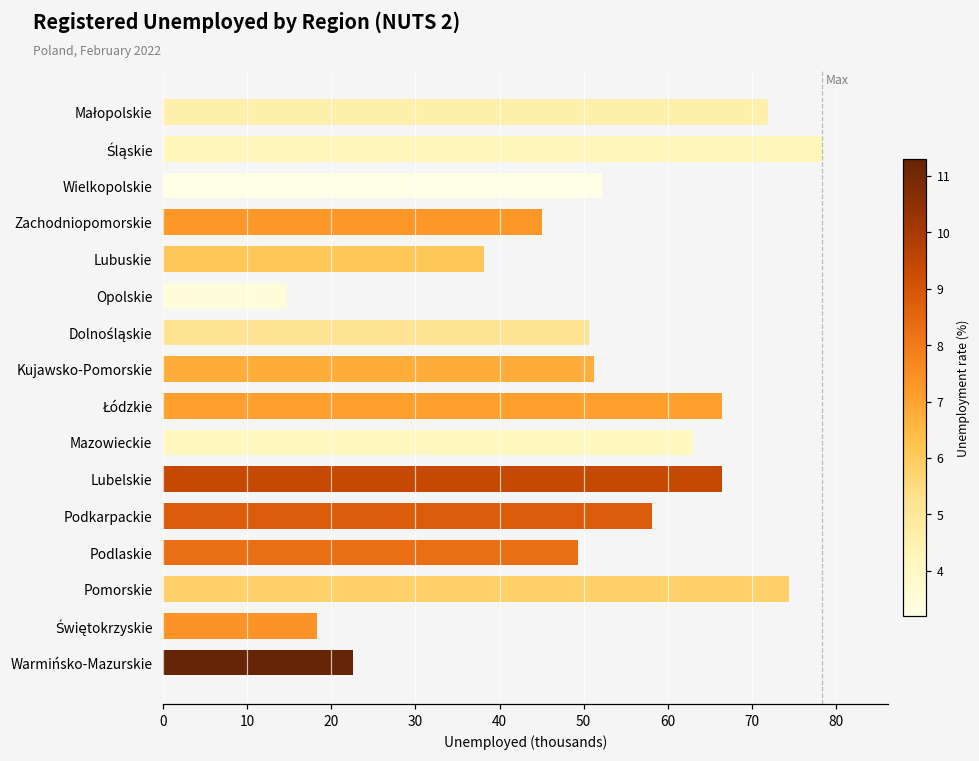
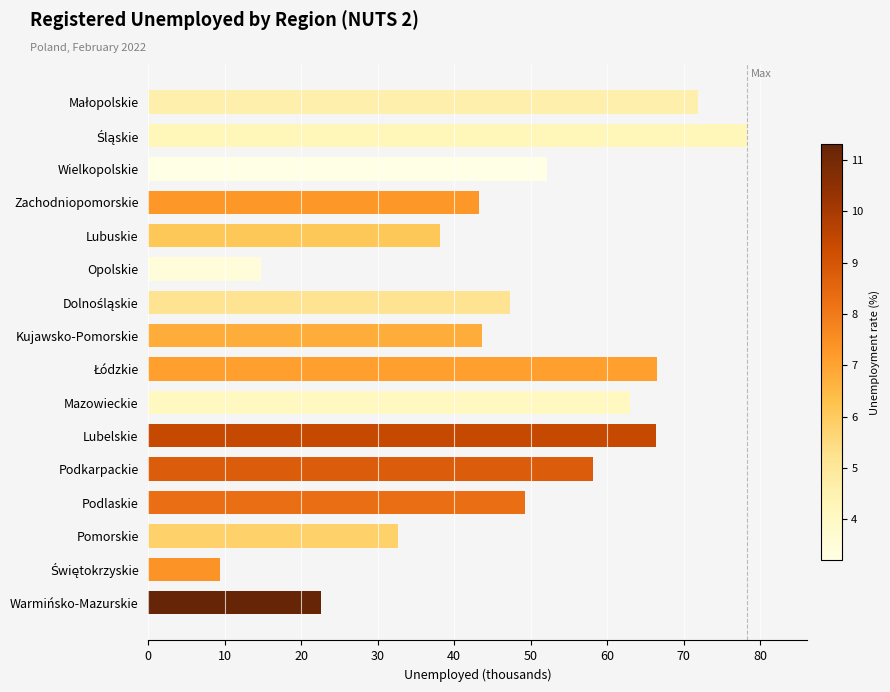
Zachodniopomorskie: 45 -> 43
Dolnośląskie: 51 -> 47
Kujawsko-Pomorskie: 51 -> 44
Pomorskie: 74 -> 33
Świętokrzyskie: 18 -> 9
